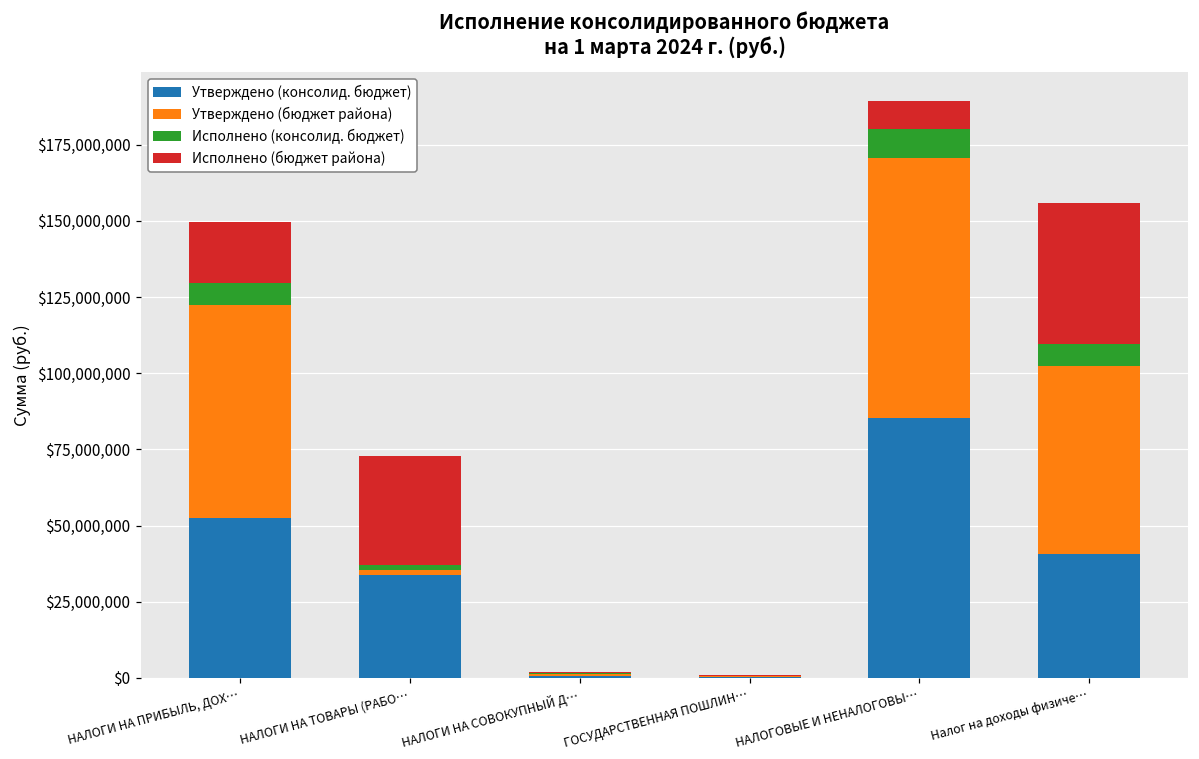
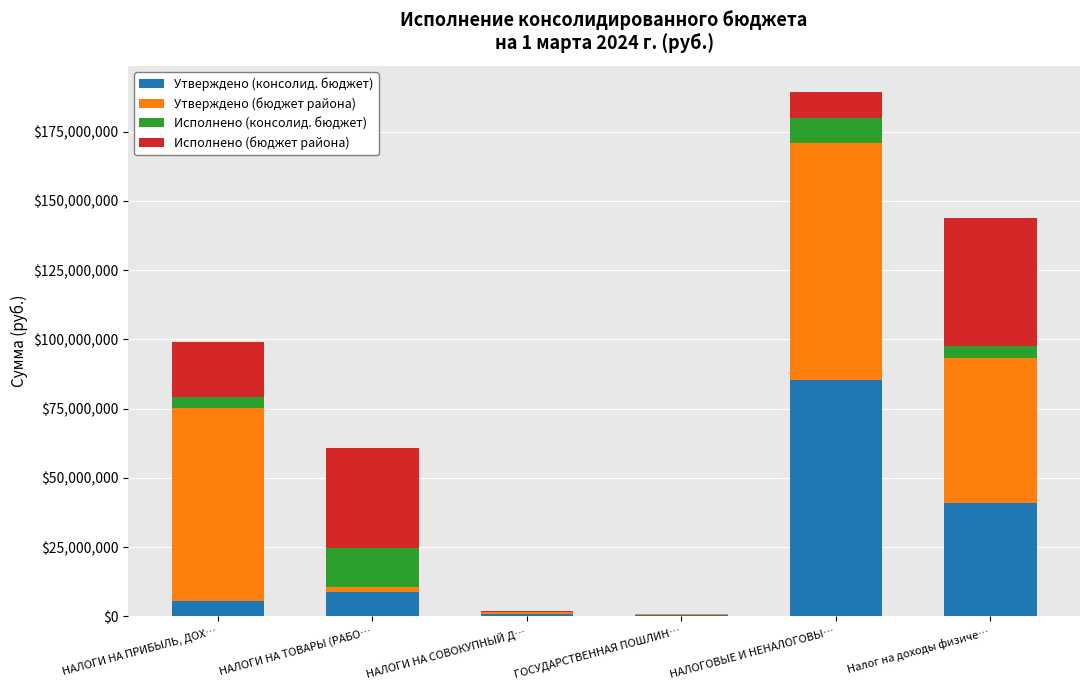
Утверждено (консолид. бюджет), НАЛОГИ НА ПРИБЫЛЬ, ДОХ…: $53,000,000 -> $5,000,000
Исполнено (консолид. бюджет), НАЛОГИ НА ПРИБЫЛЬ, ДОХ…: $7,000,000 -> $4,000,000
Утверждено (консолид. бюджет), НАЛОГИ НА ТОВАРЫ (РАБО…: $34,000,000 -> $9,000,000
Исполнено (консолид. бюджет), НАЛОГИ НА ТОВАРЫ (РАБО…: $1,000,000 -> $14,000,000
Утверждено (бюджет района), Налог на доходы физиче…: $62,000,000 -> $53,000,000
Исполнено (консолид. бюджет), Налог на доходы физиче…: $7,000,000 -> $4,000,000
